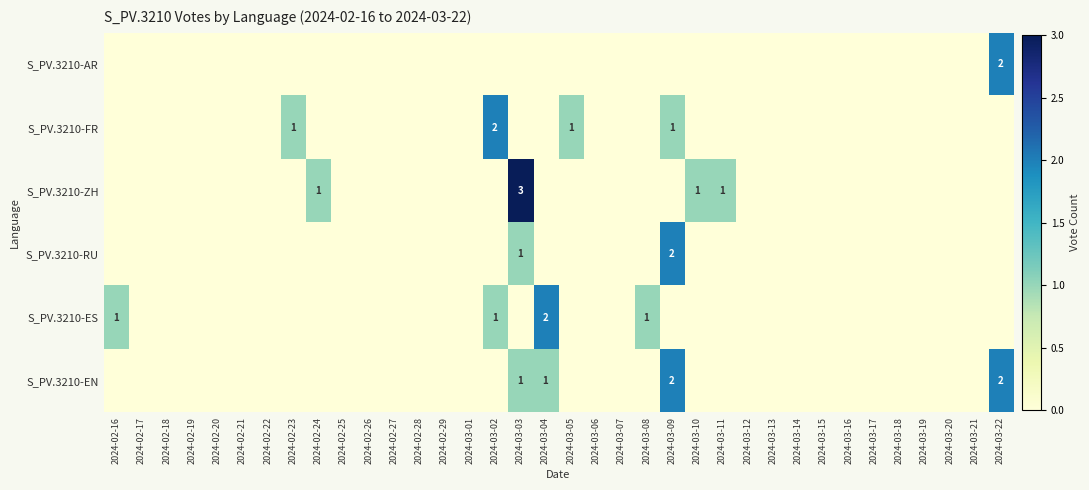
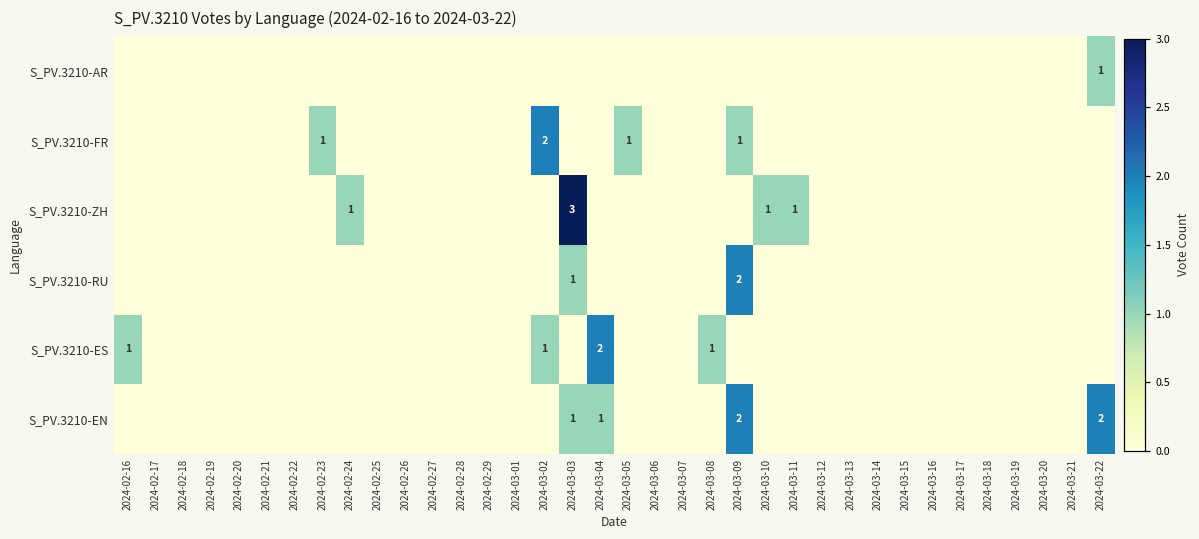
S_PV.3210-AR, 2024-03-22: 2 -> 1
